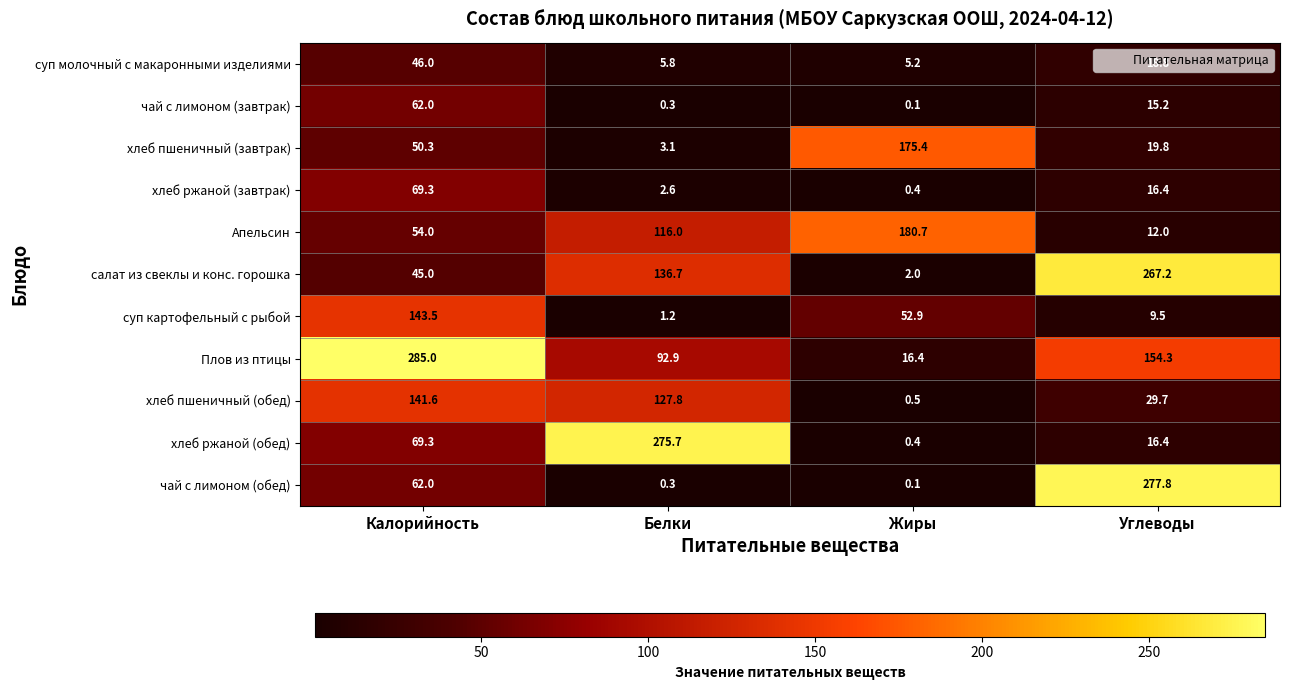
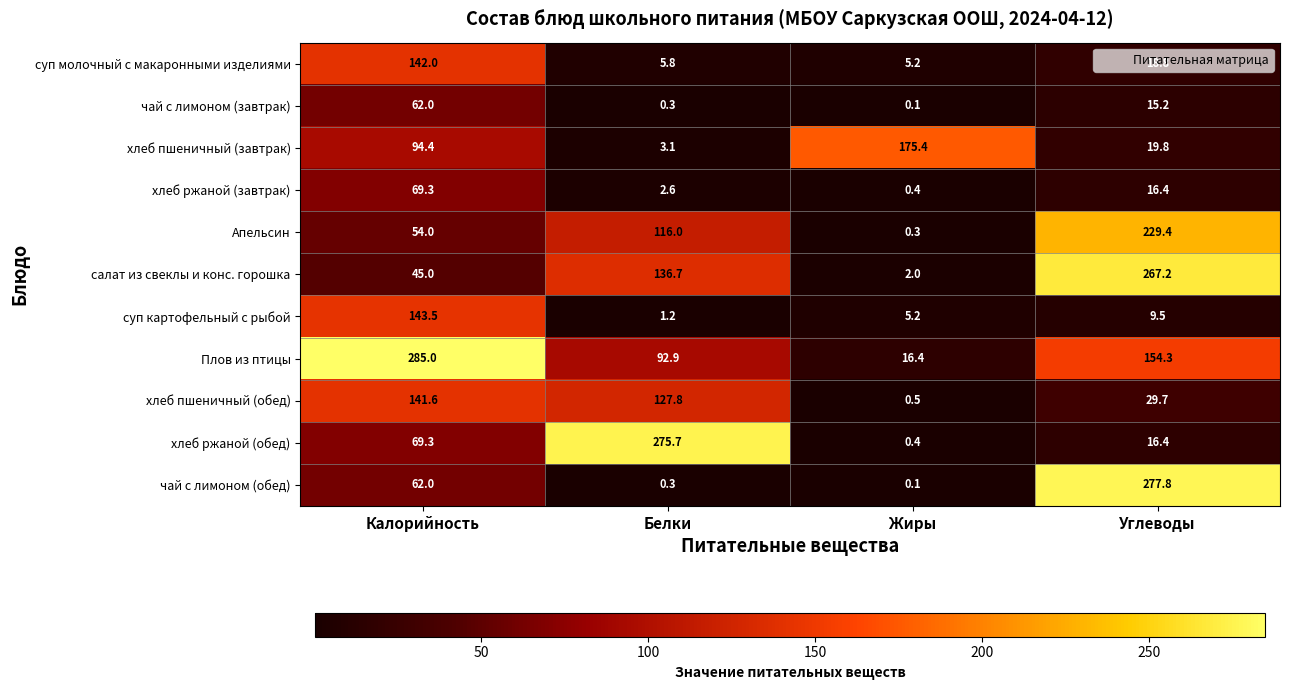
суп молочный с макаронными изделиями, Калорийность: 46.0 -> 142.0
хлеб пшеничный (завтрак), Калорийность: 50.3 -> 94.4
Апельсин, Жиры: 180.7 -> 0.3
Апельсин, Углеводы: 12.0 -> 229.4
суп картофельный с рыбой, Жиры: 52.9 -> 5.2
